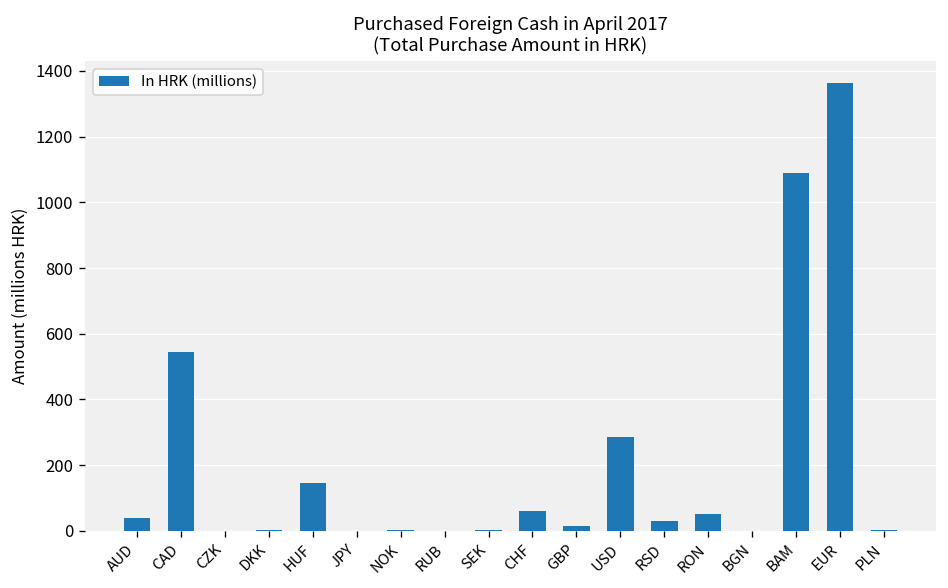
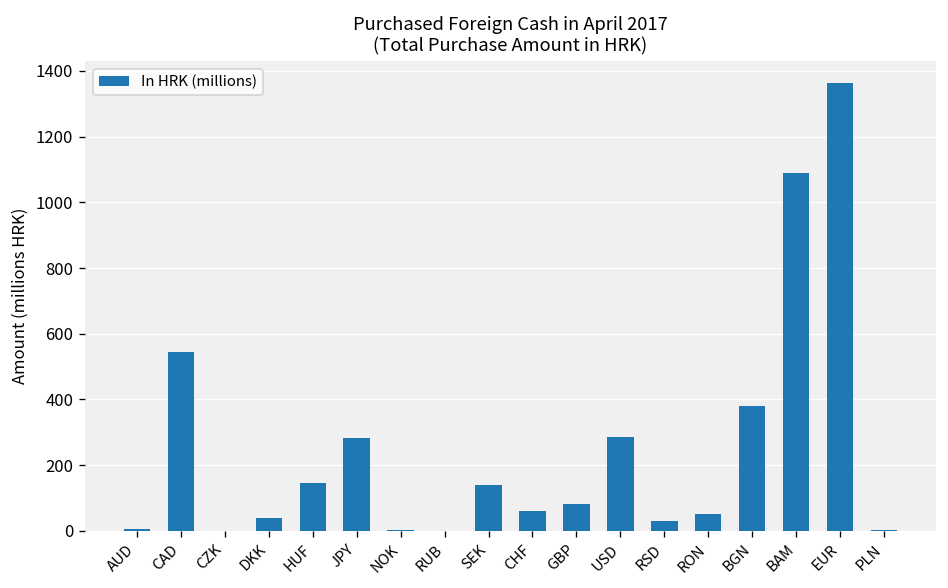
AUD: 40 -> 0
DKK: 0 -> 40
JPY: 0 -> 280
SEK: 0 -> 140
GBP: 10 -> 80
BGN: 0 -> 380
